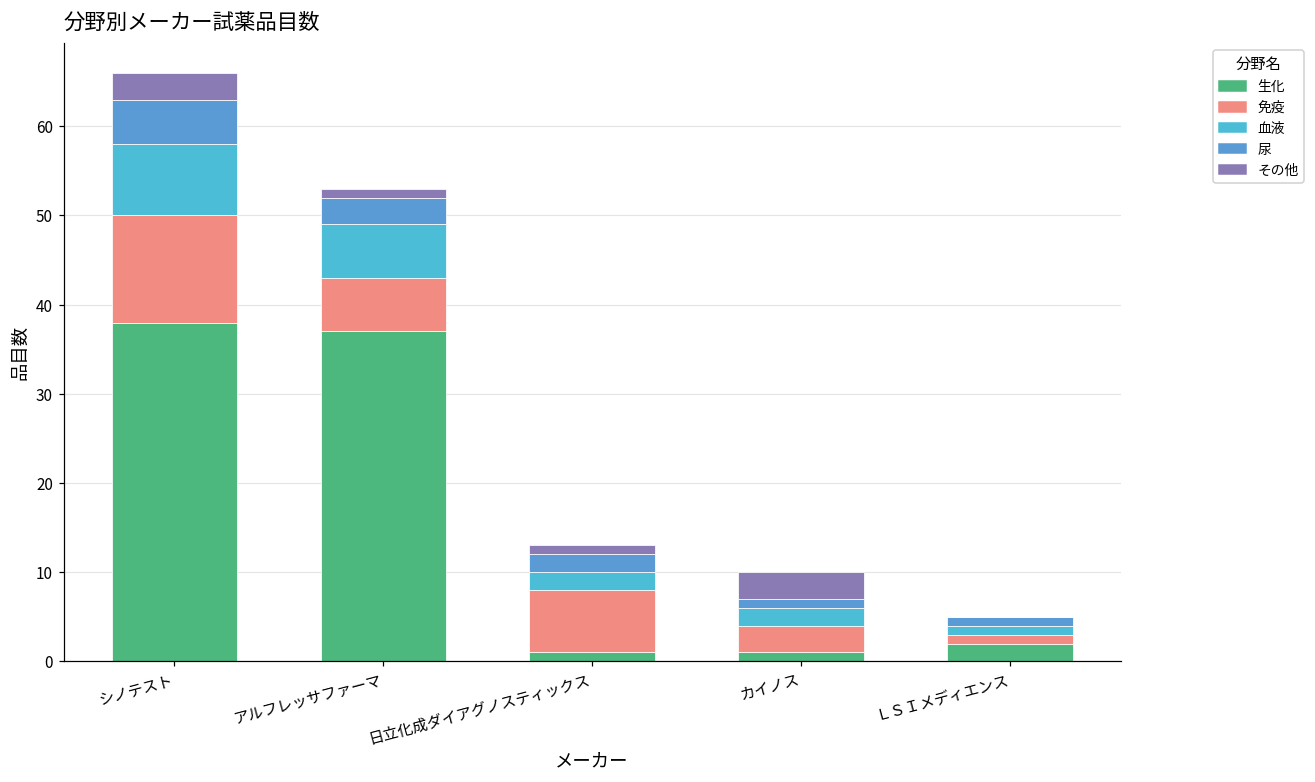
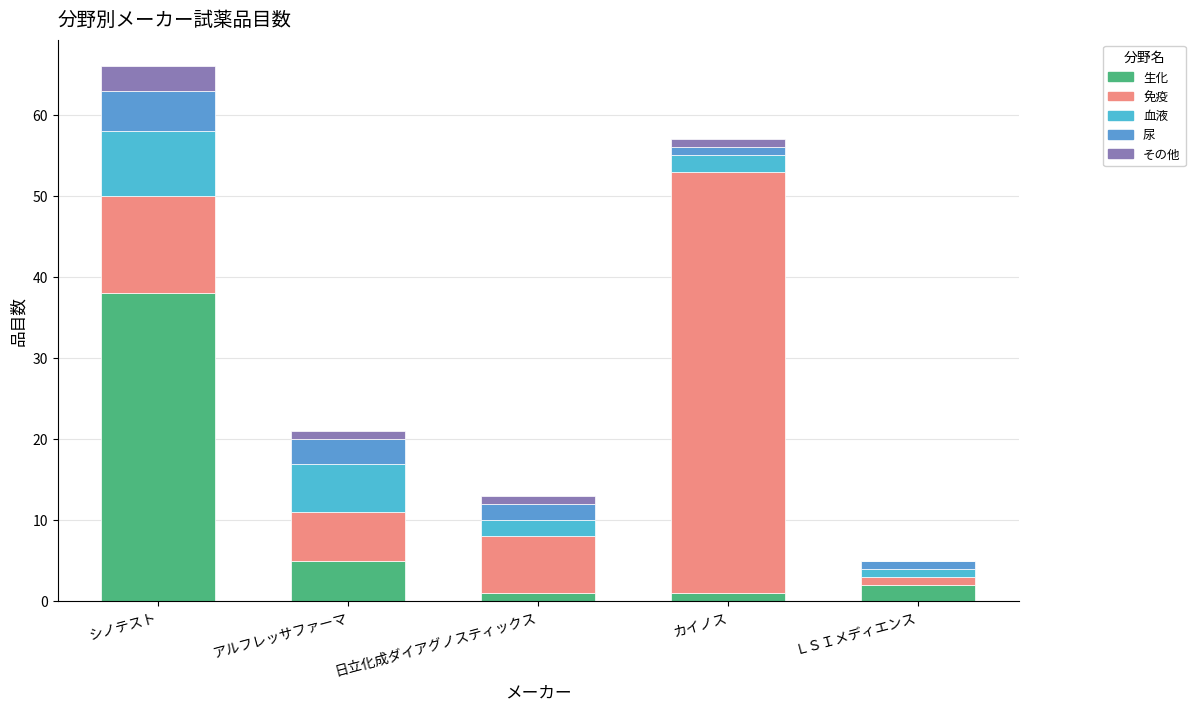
生化, アルフレッサファーマ: 37 -> 5
免疫, カイノス: 3 -> 52
その他, カイノス: 3 -> 1
